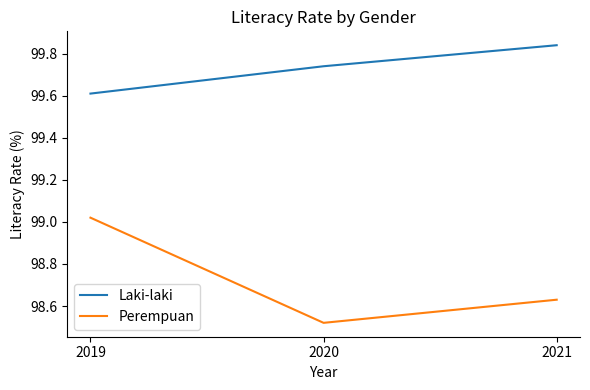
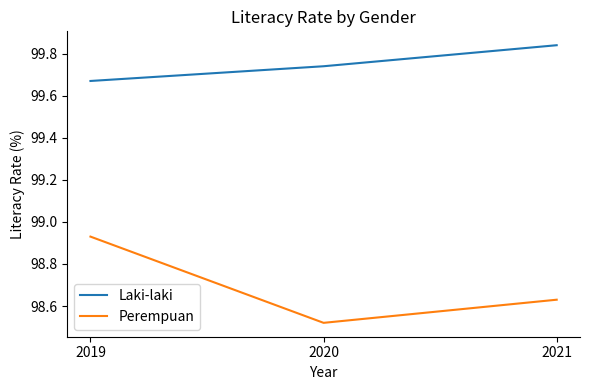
Laki-laki, 2019: 99.61 -> 99.67
Perempuan, 2019: 99.02 -> 98.93
